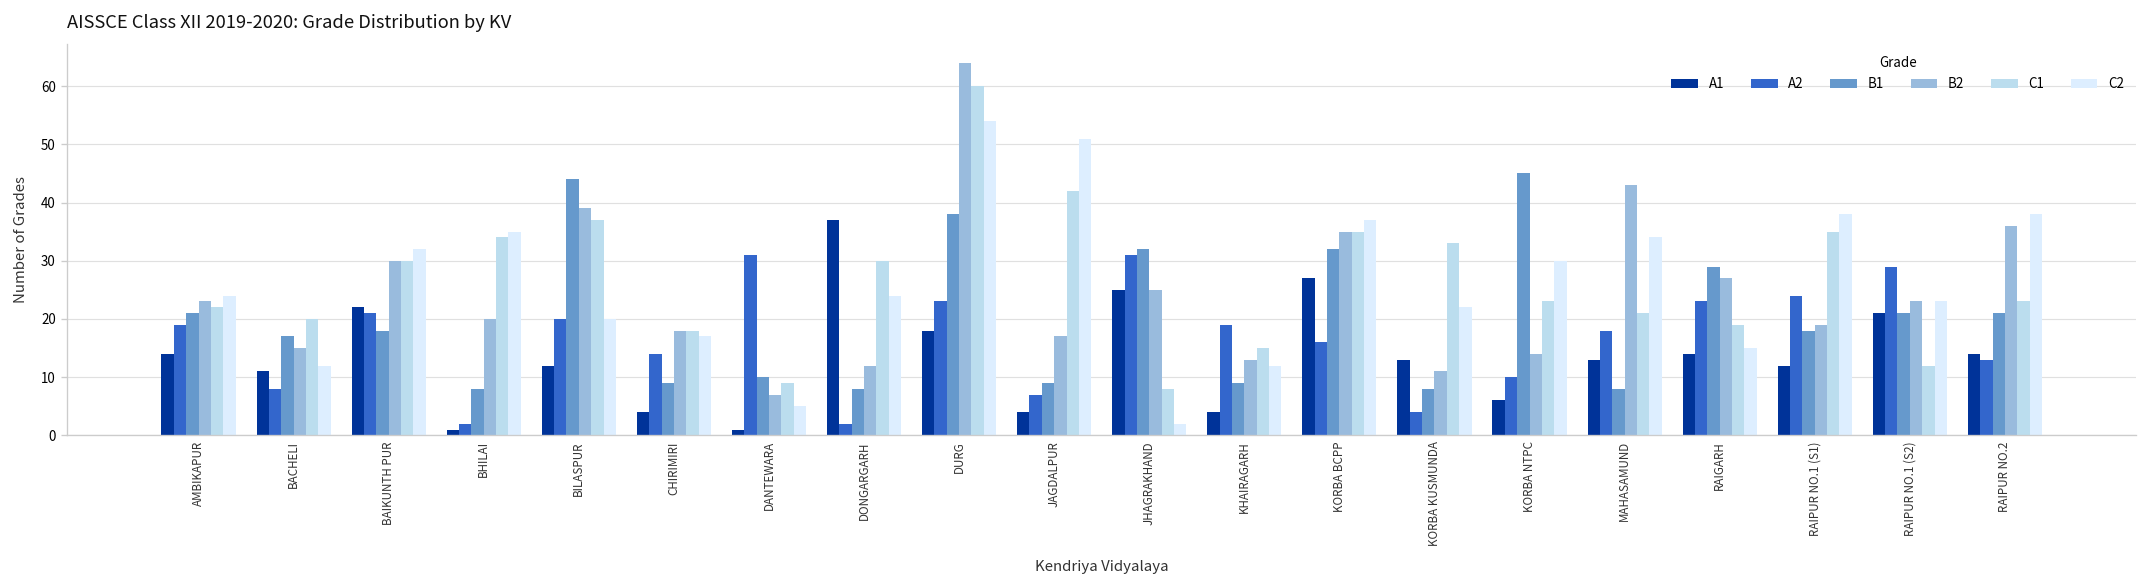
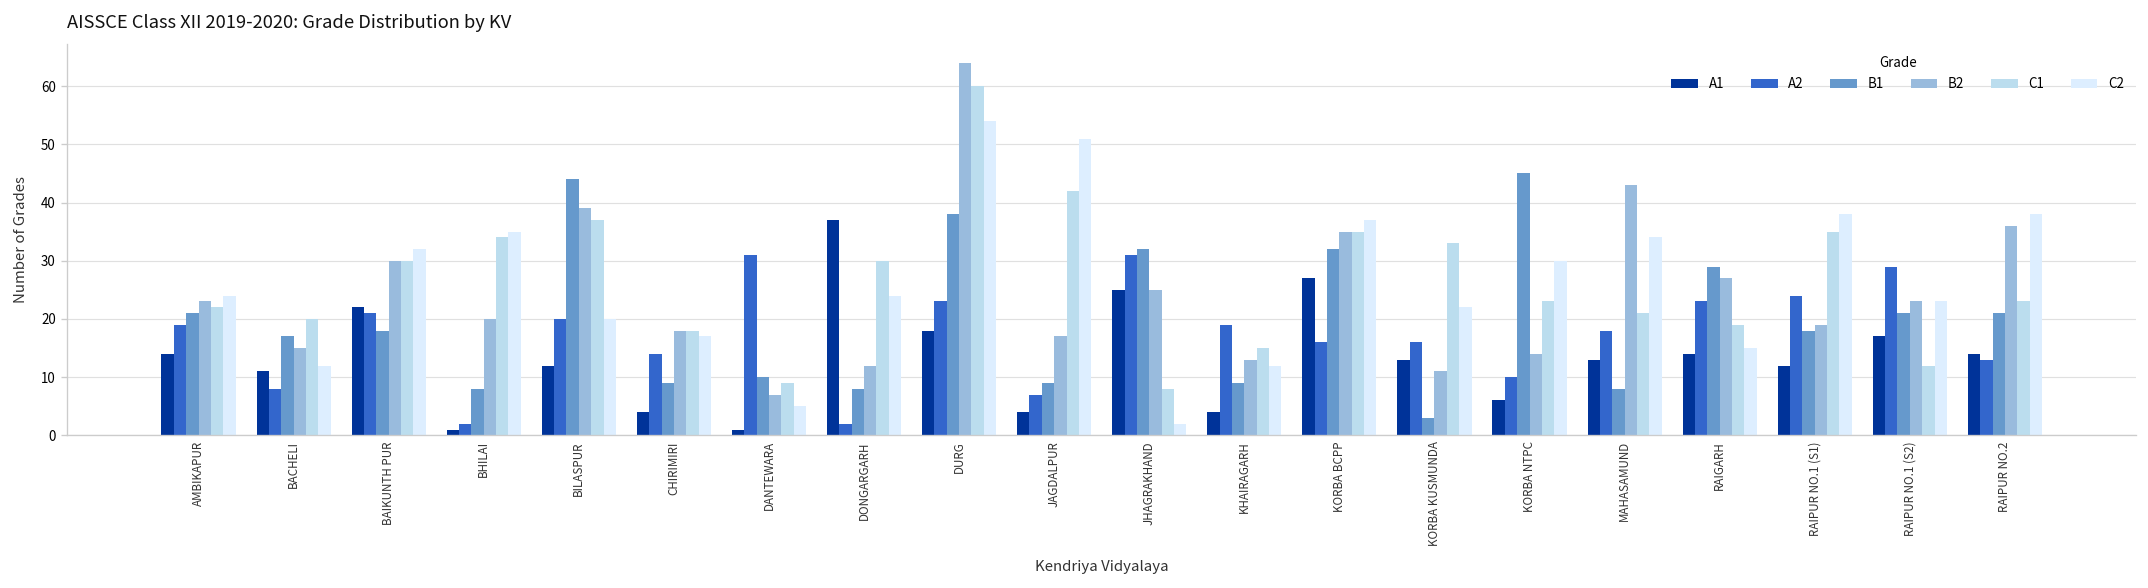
A2, KORBA KUSMUNDA: 4 -> 16
B1, KORBA KUSMUNDA: 8 -> 3
A1, RAIPUR NO.1 (S2): 21 -> 17
